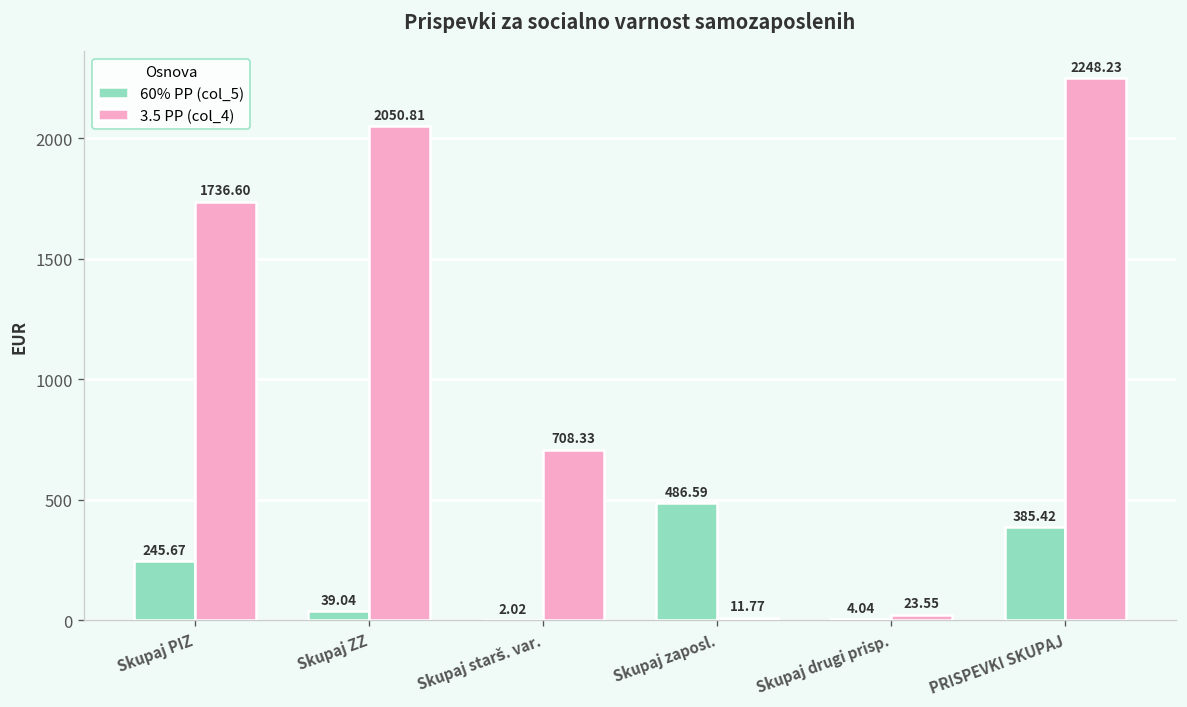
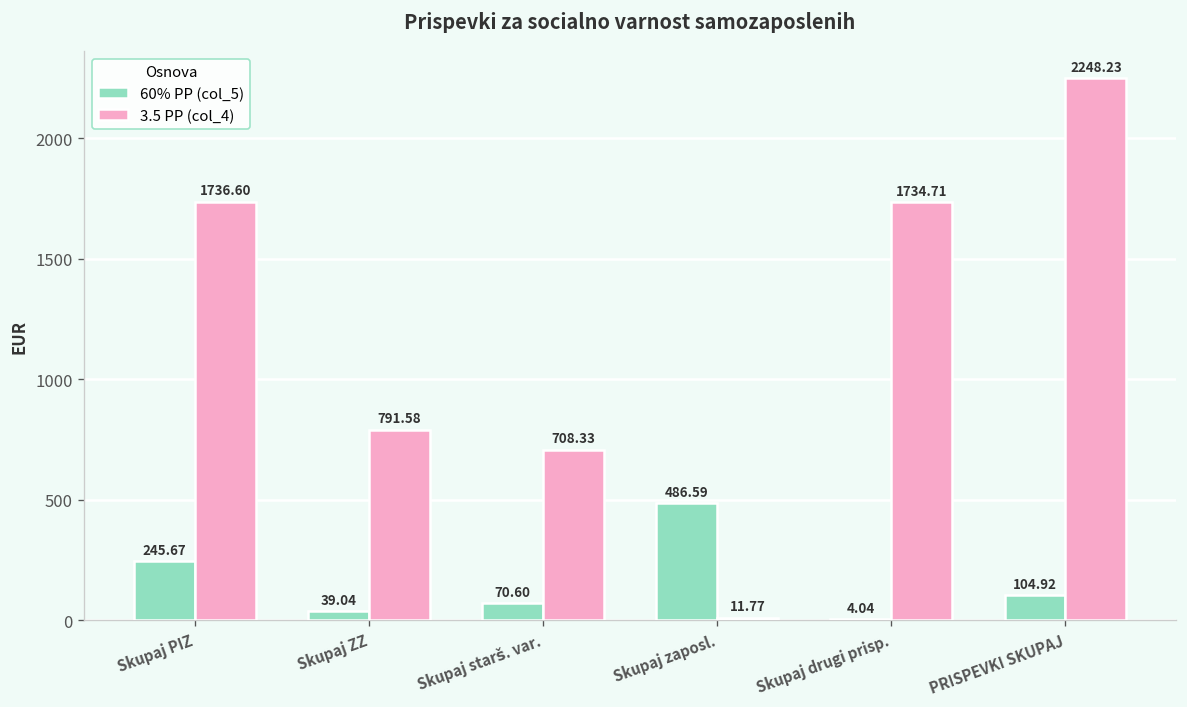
3.5 PP (col_4), Skupaj ZZ: 2050.81 -> 791.58
60% PP (col_5), Skupaj starš. var.: 2.02 -> 70.60
3.5 PP (col_4), Skupaj drugi prisp.: 23.55 -> 1734.71
60% PP (col_5), PRISPEVKI SKUPAJ: 385.42 -> 104.92
